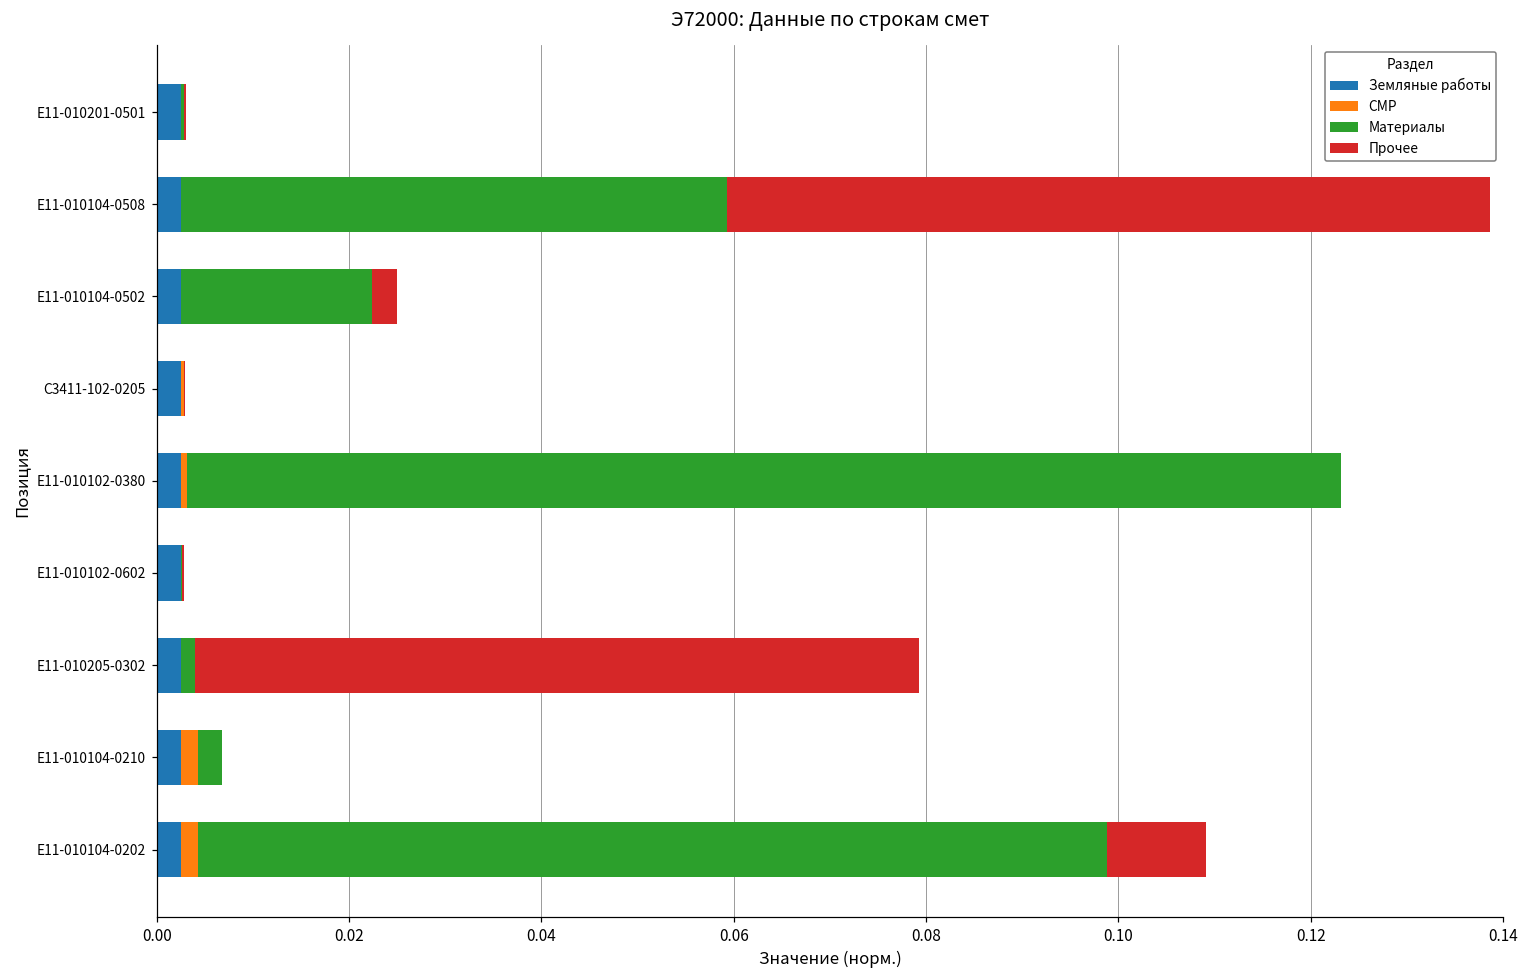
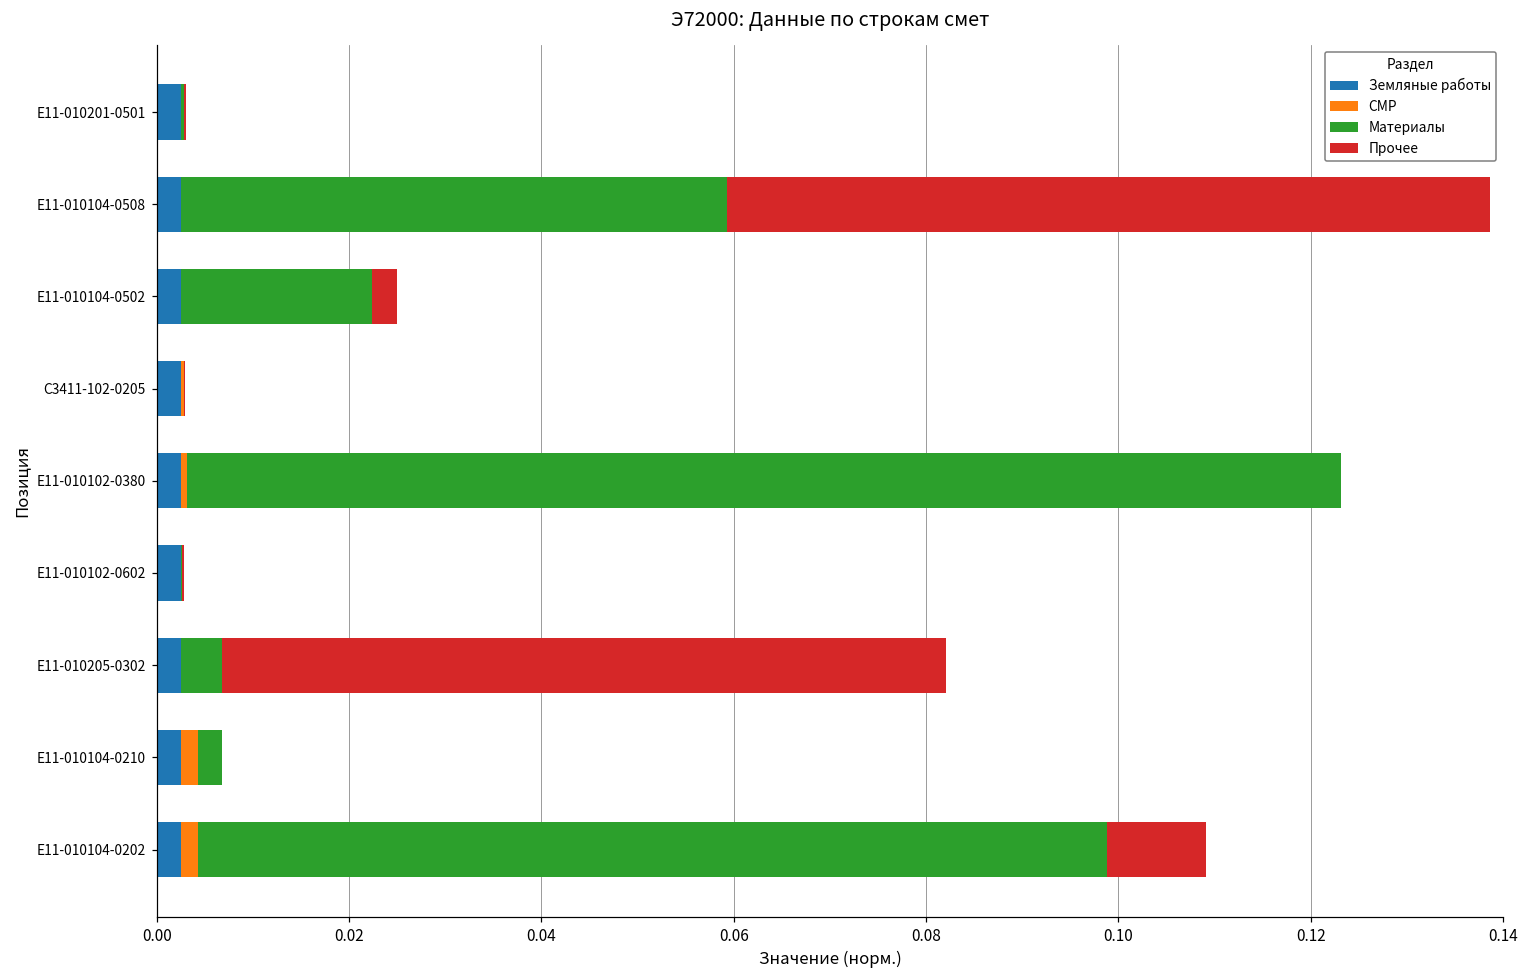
Материалы, Е11-010205-0302: 0.002 -> 0.004
